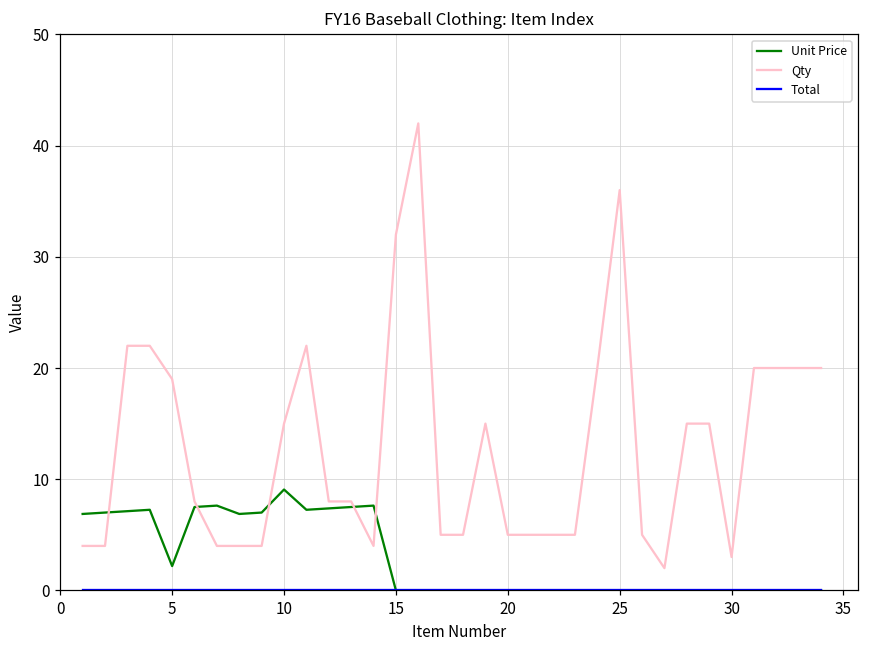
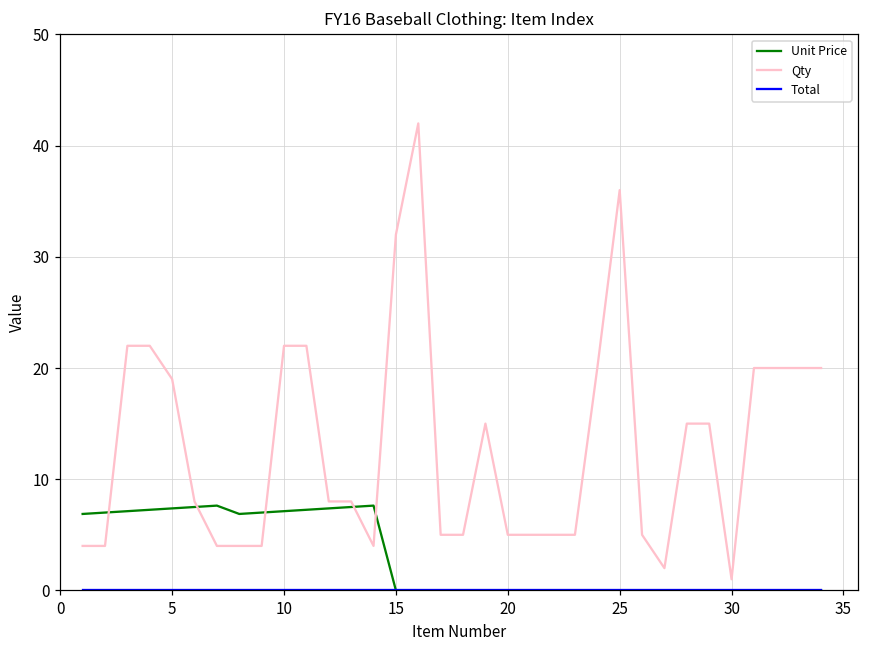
Unit Price, 5: 2.2 -> 7.4
Unit Price, 10: 9.1 -> 7.1
Qty, 10: 15 -> 22
Qty, 30: 3 -> 1
